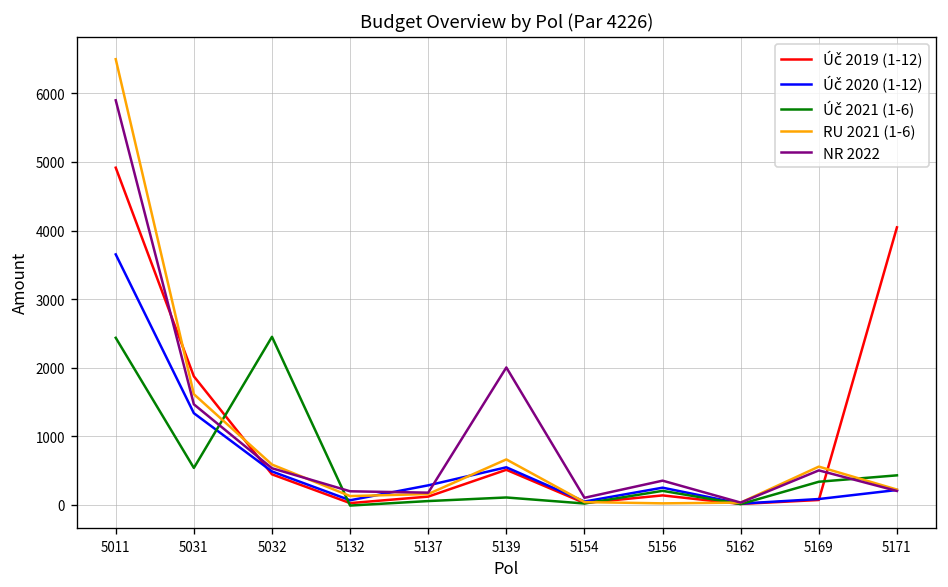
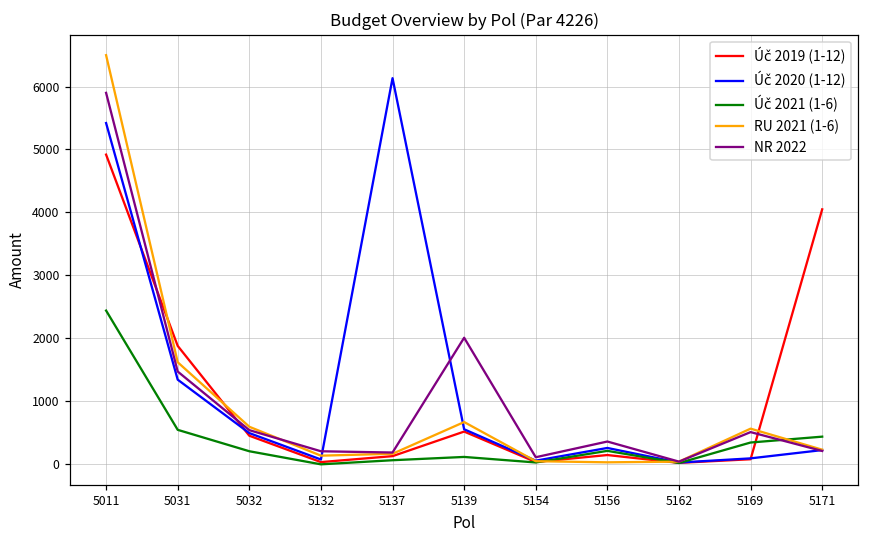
Úč 2020 (1-12), 5011: 3700 -> 5400
Úč 2021 (1-6), 5032: 2400 -> 200
Úč 2020 (1-12), 5137: 300 -> 6100
